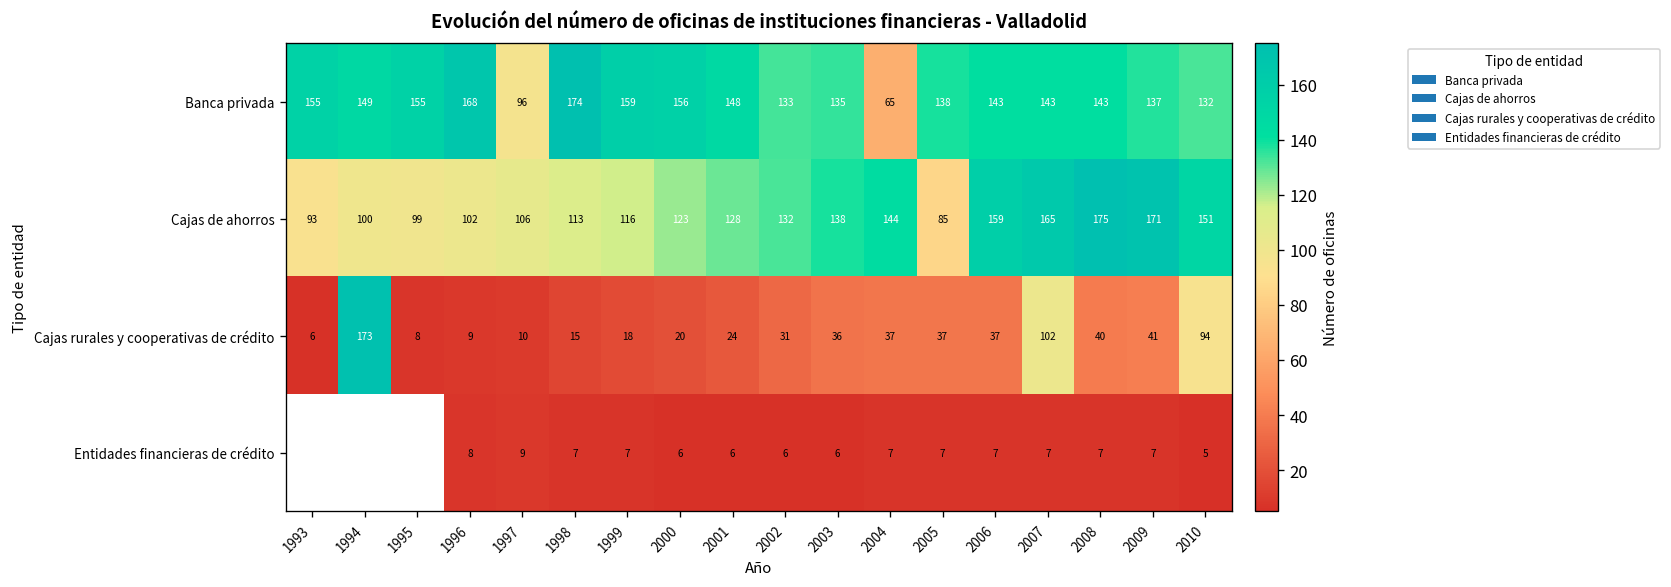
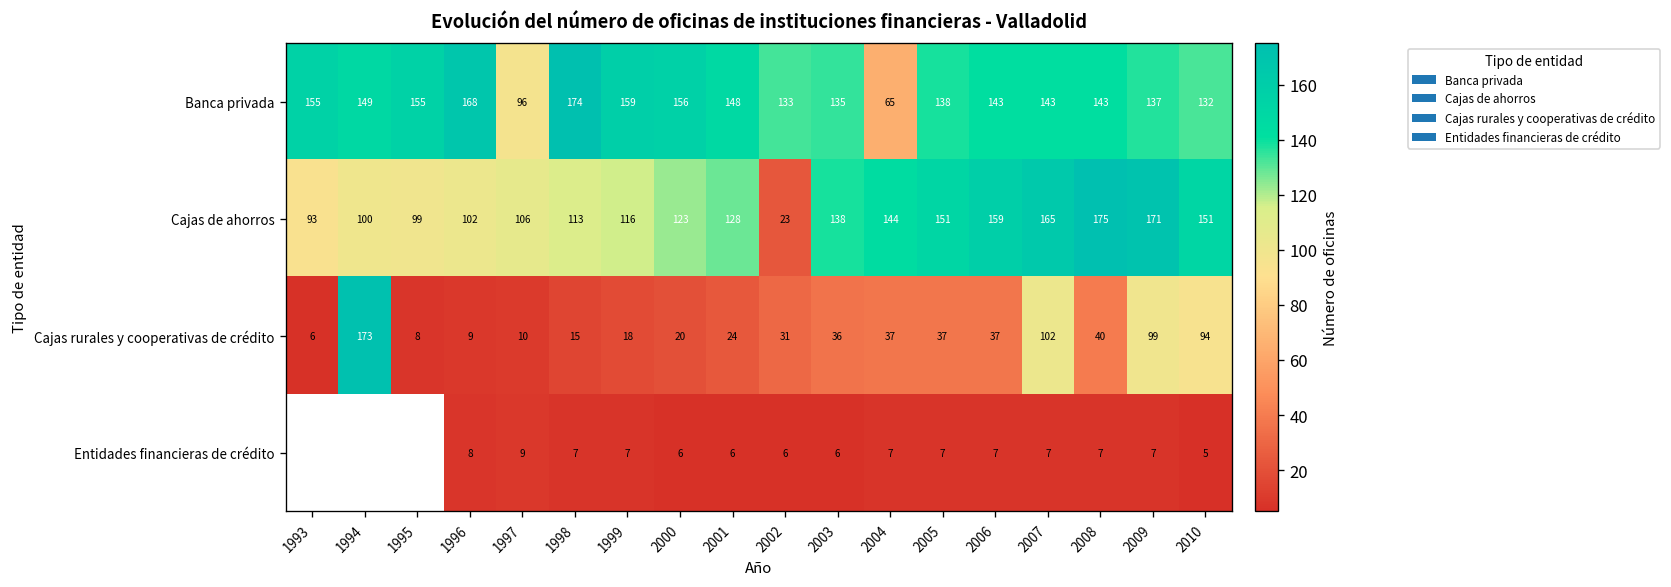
Cajas de ahorros, 2002: 132 -> 23
Cajas de ahorros, 2005: 85 -> 151
Cajas rurales y cooperativas de crédito, 2009: 41 -> 99
